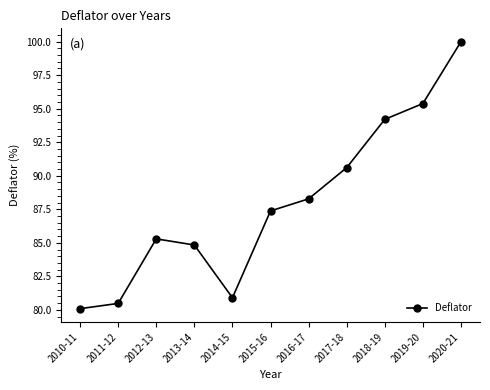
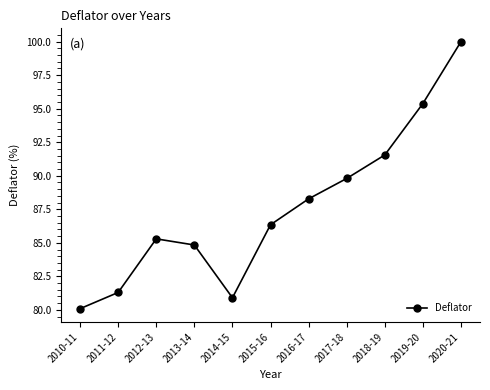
2011-12: 80.5 -> 81.3
2015-16: 87.4 -> 86.3
2017-18: 90.6 -> 89.8
2018-19: 94.2 -> 91.6
